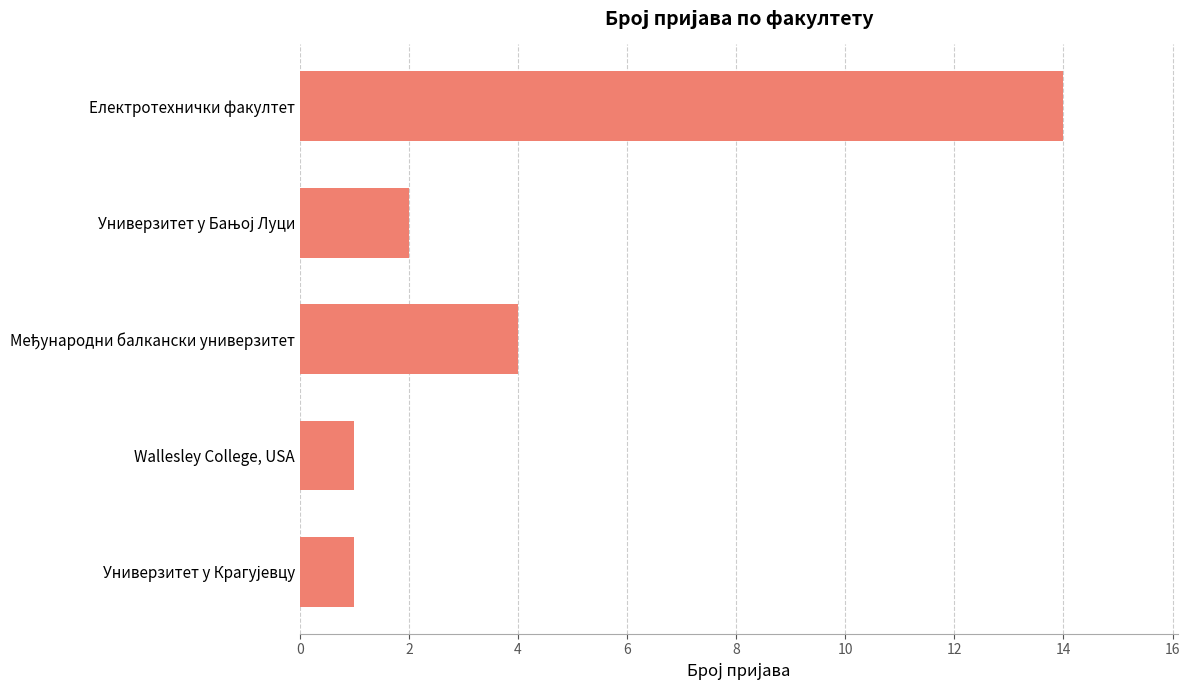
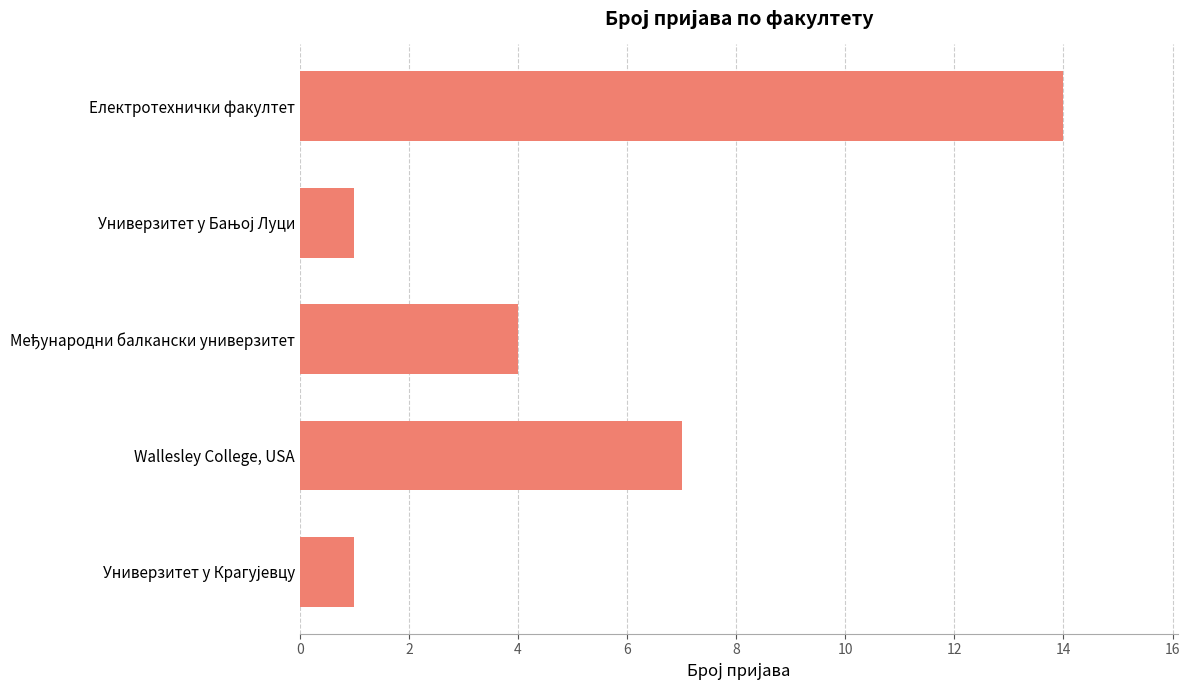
Универзитет у Бањој Луци: 2 -> 1
Wallesley College, USA: 1 -> 7
